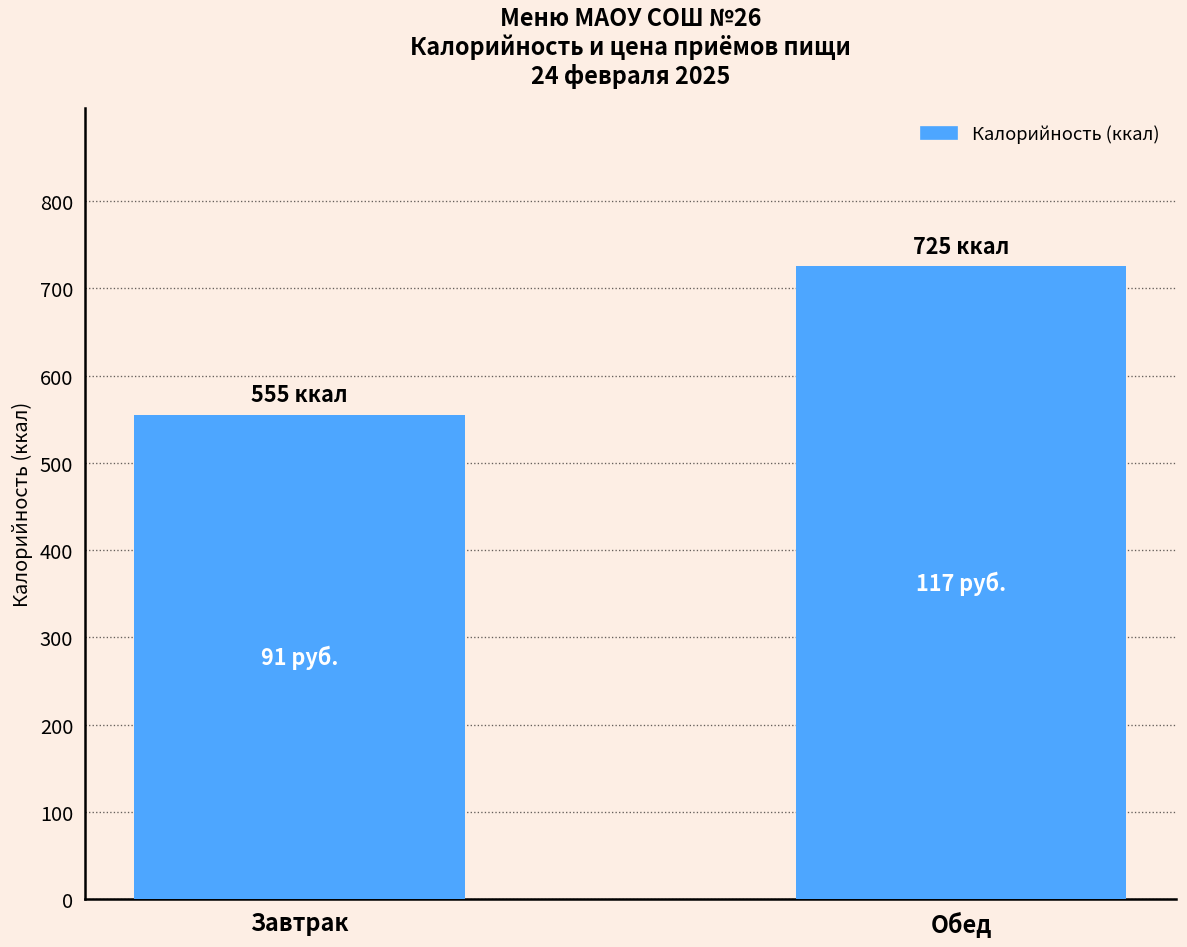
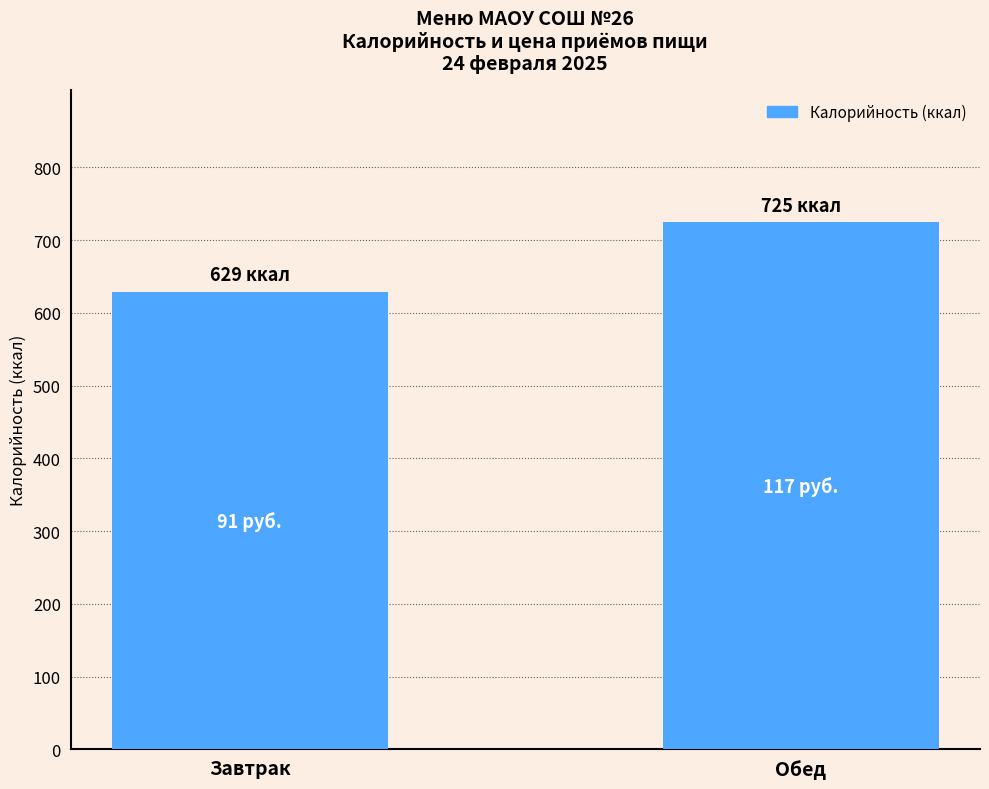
Завтрак: 555 -> 629
